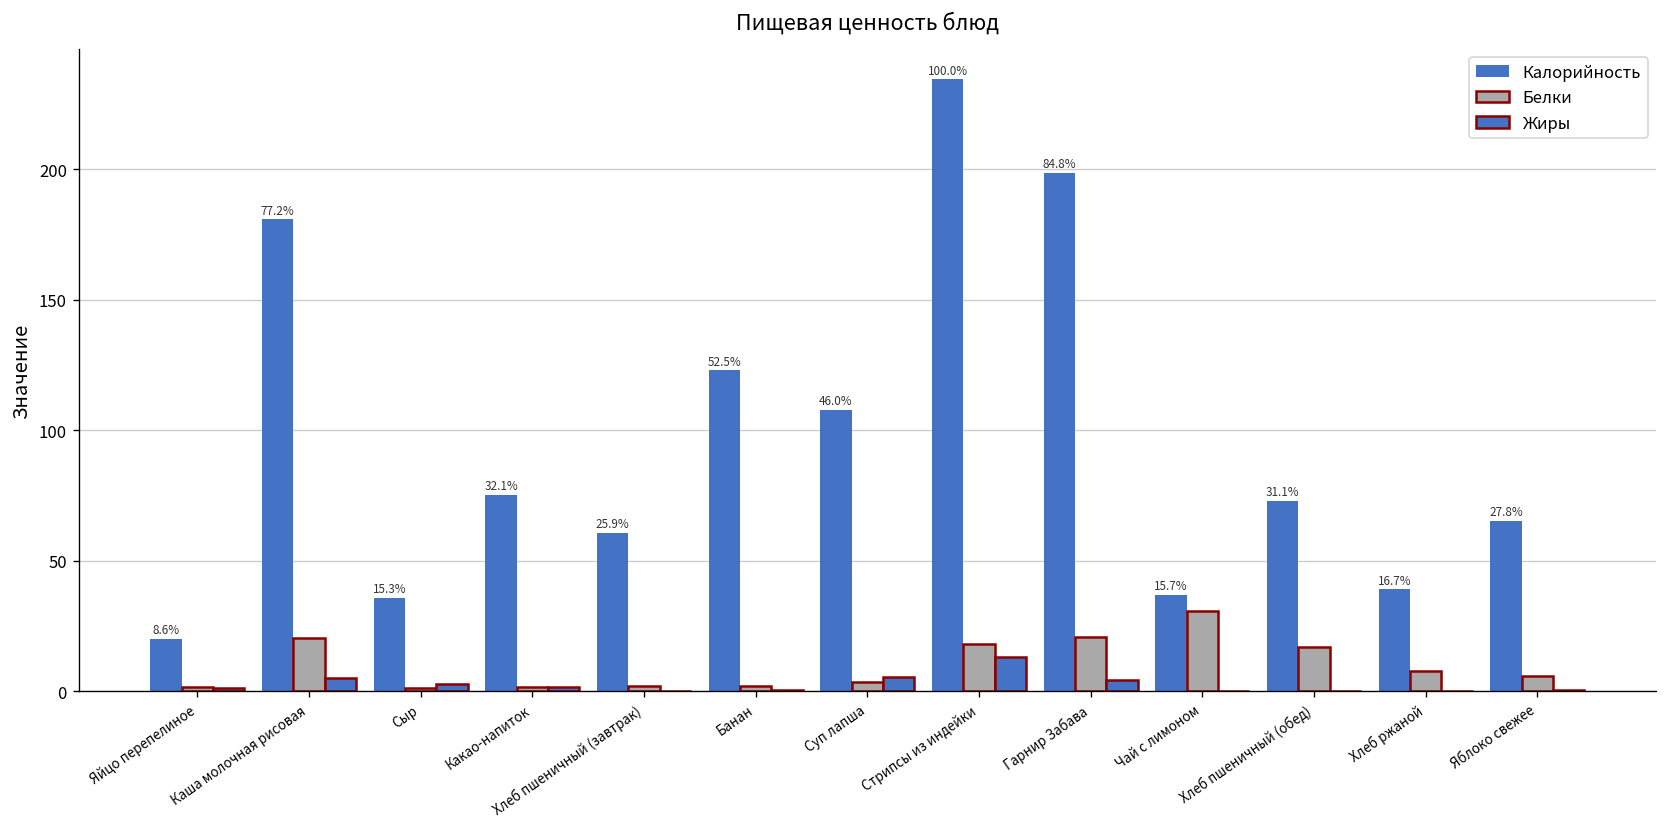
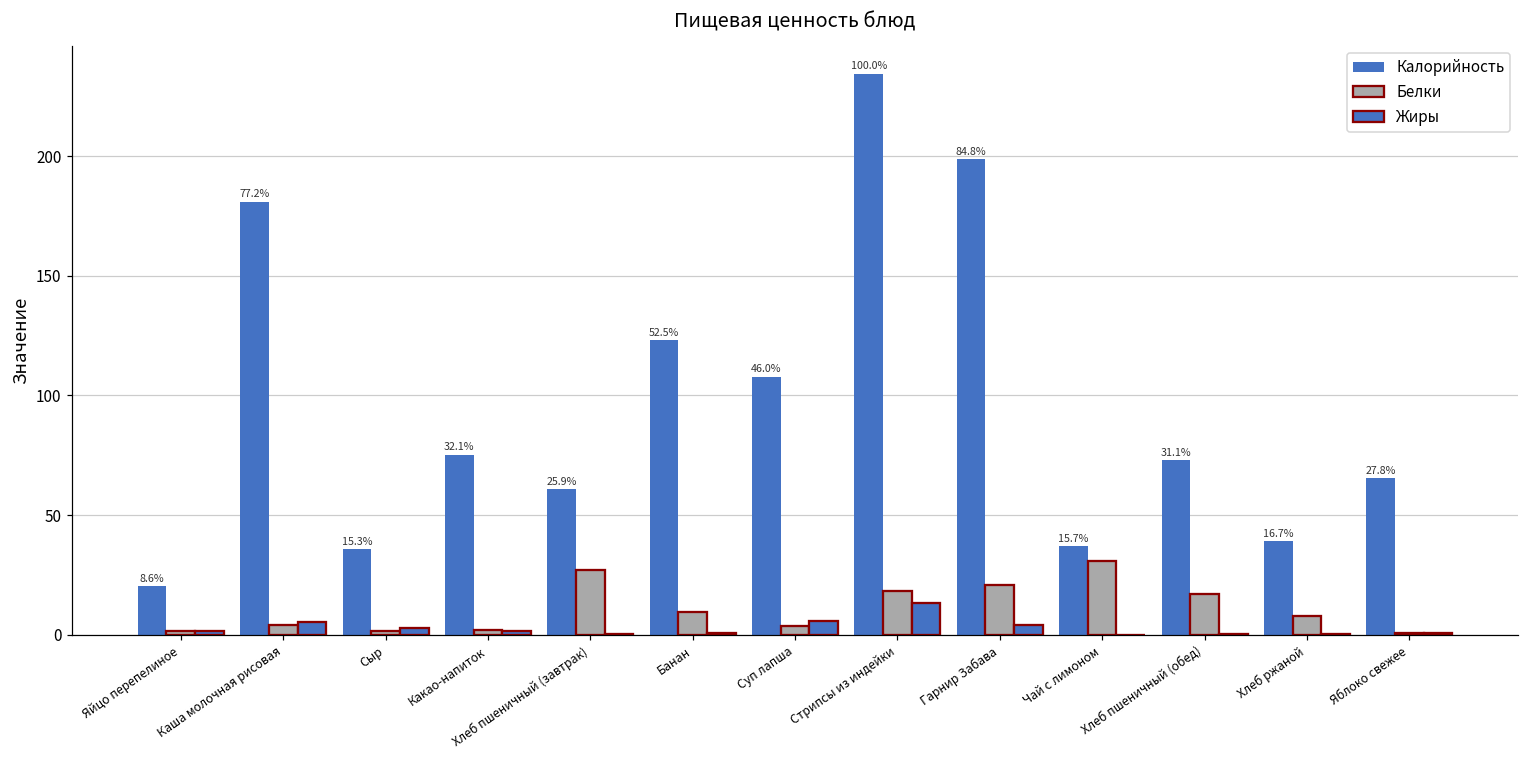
Белки, Каша молочная рисовая: 20 -> 4
Белки, Хлеб пшеничный (завтрак): 2 -> 27
Белки, Банан: 2 -> 9
Белки, Яблоко свежее: 6 -> 1
